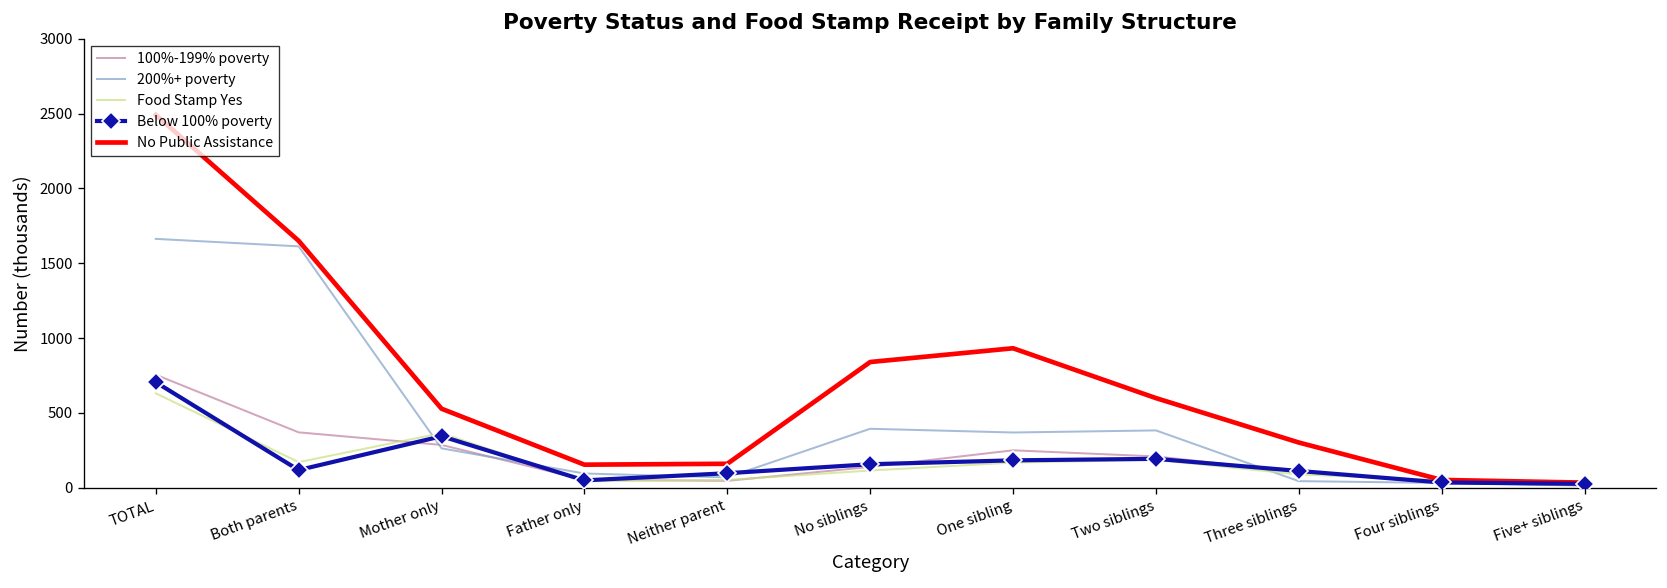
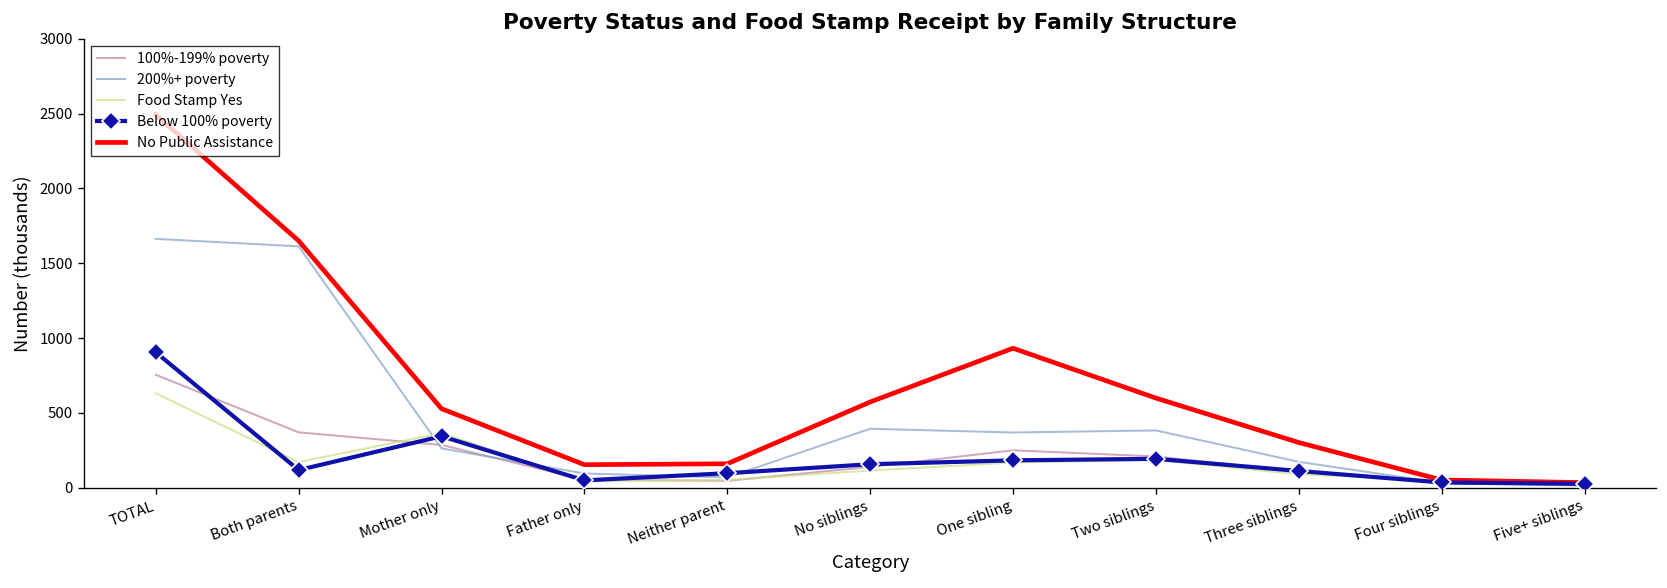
Below 100% poverty, TOTAL: 710 -> 910
No Public Assistance, No siblings: 840 -> 570
200%+ poverty, Three siblings: 40 -> 170
